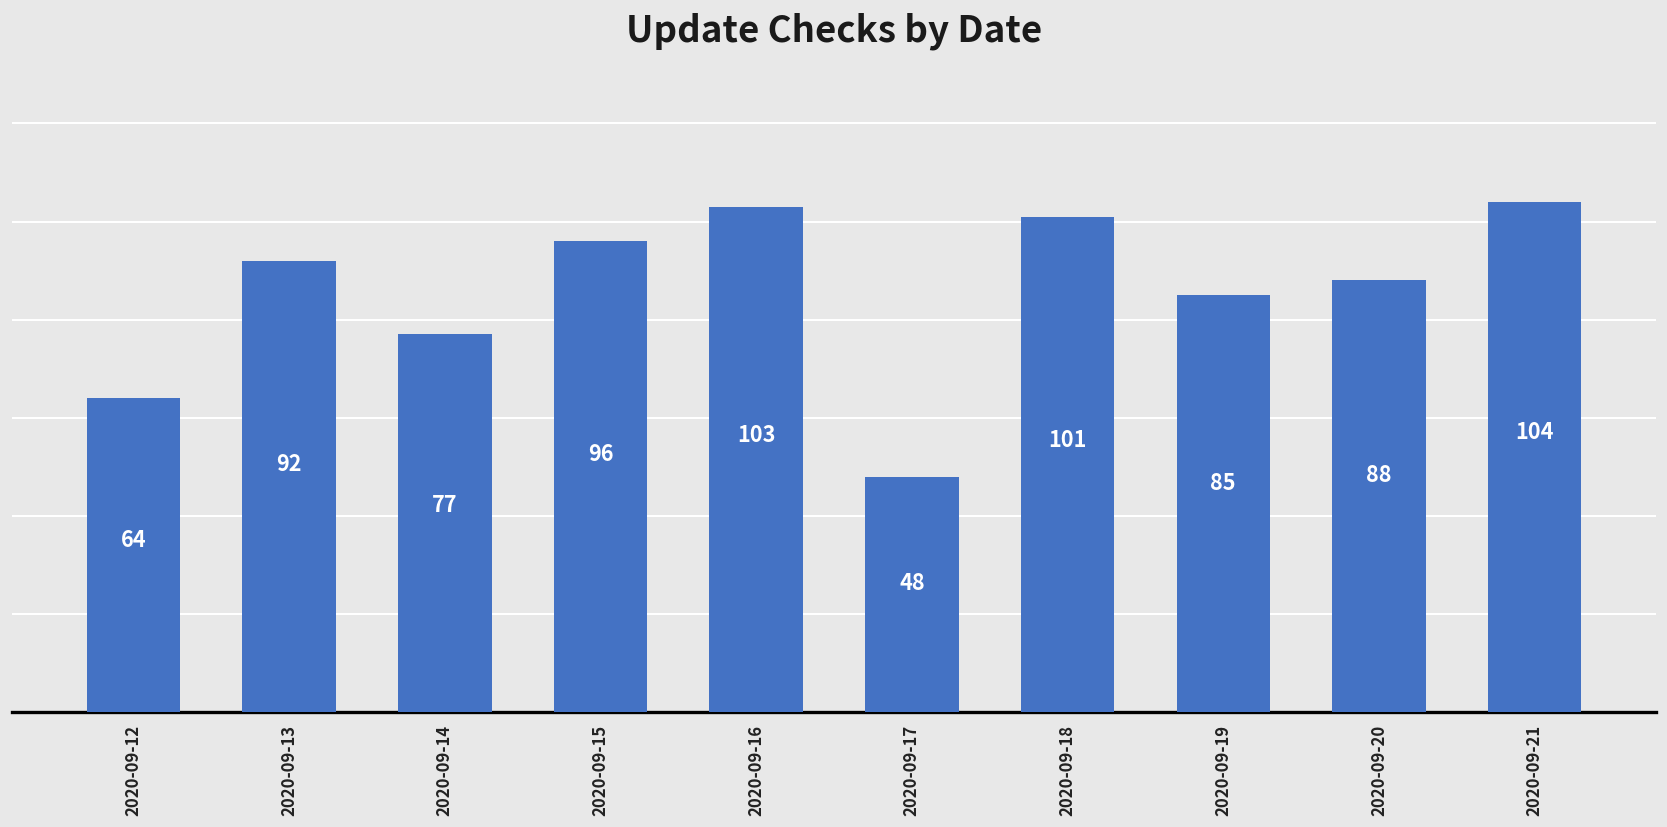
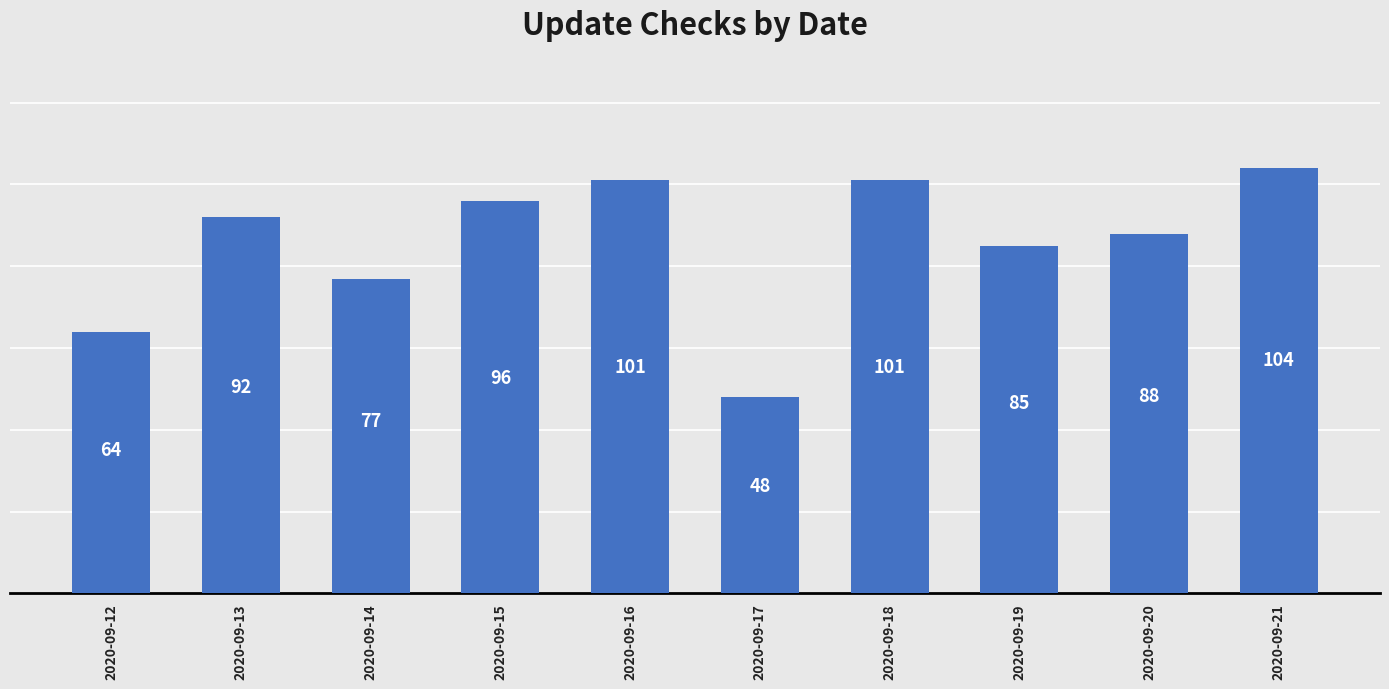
2020-09-16: 103 -> 101
